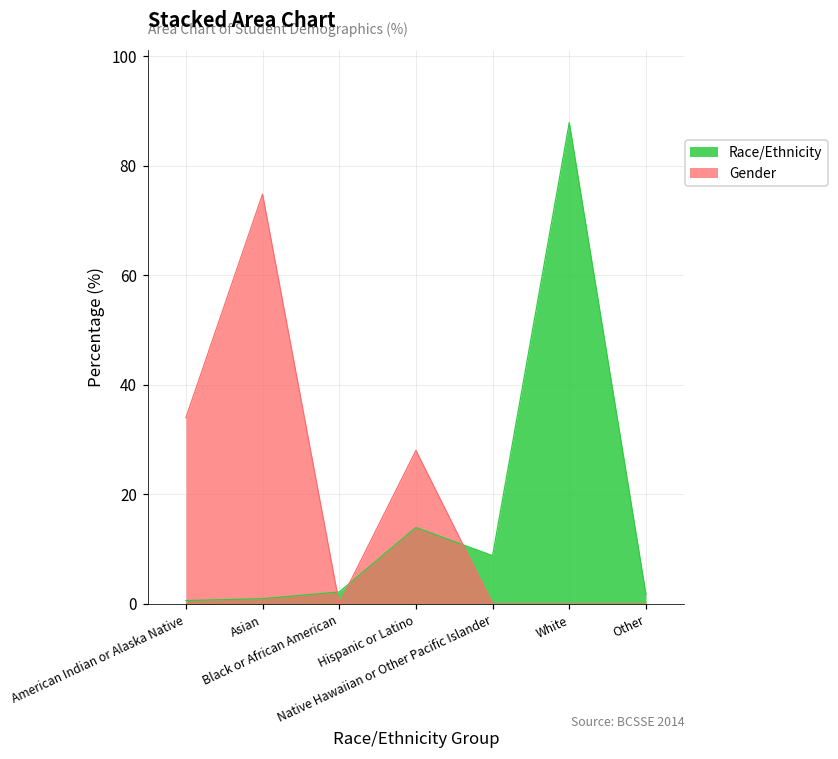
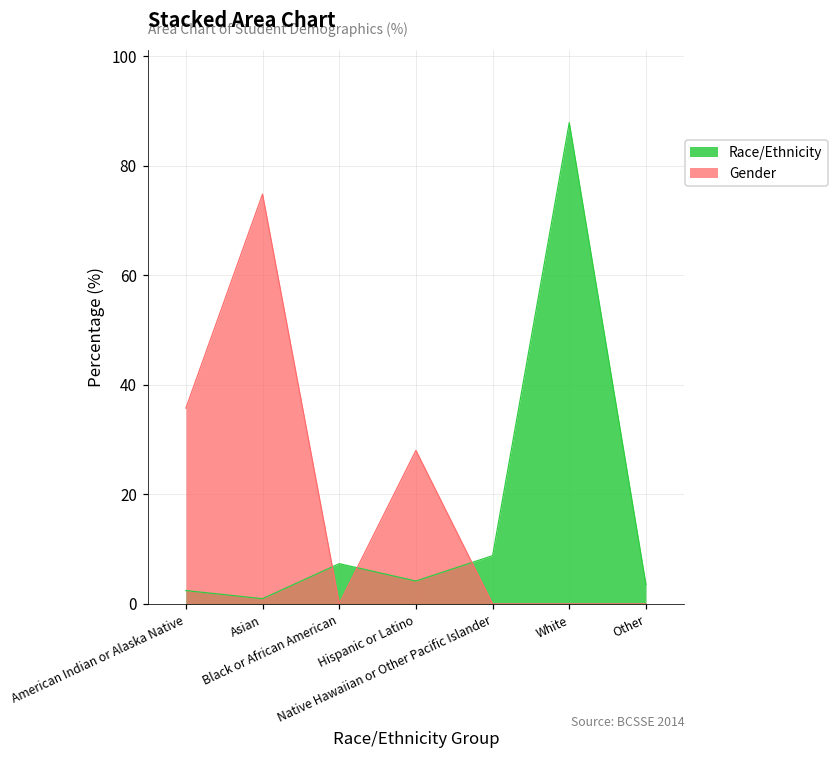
Race/Ethnicity, American Indian or Alaska Native: 1 -> 2
Gender, American Indian or Alaska Native: 34 -> 36
Race/Ethnicity, Black or African American: 2 -> 7
Race/Ethnicity, Hispanic or Latino: 14 -> 4
Race/Ethnicity, Other: 2 -> 4
